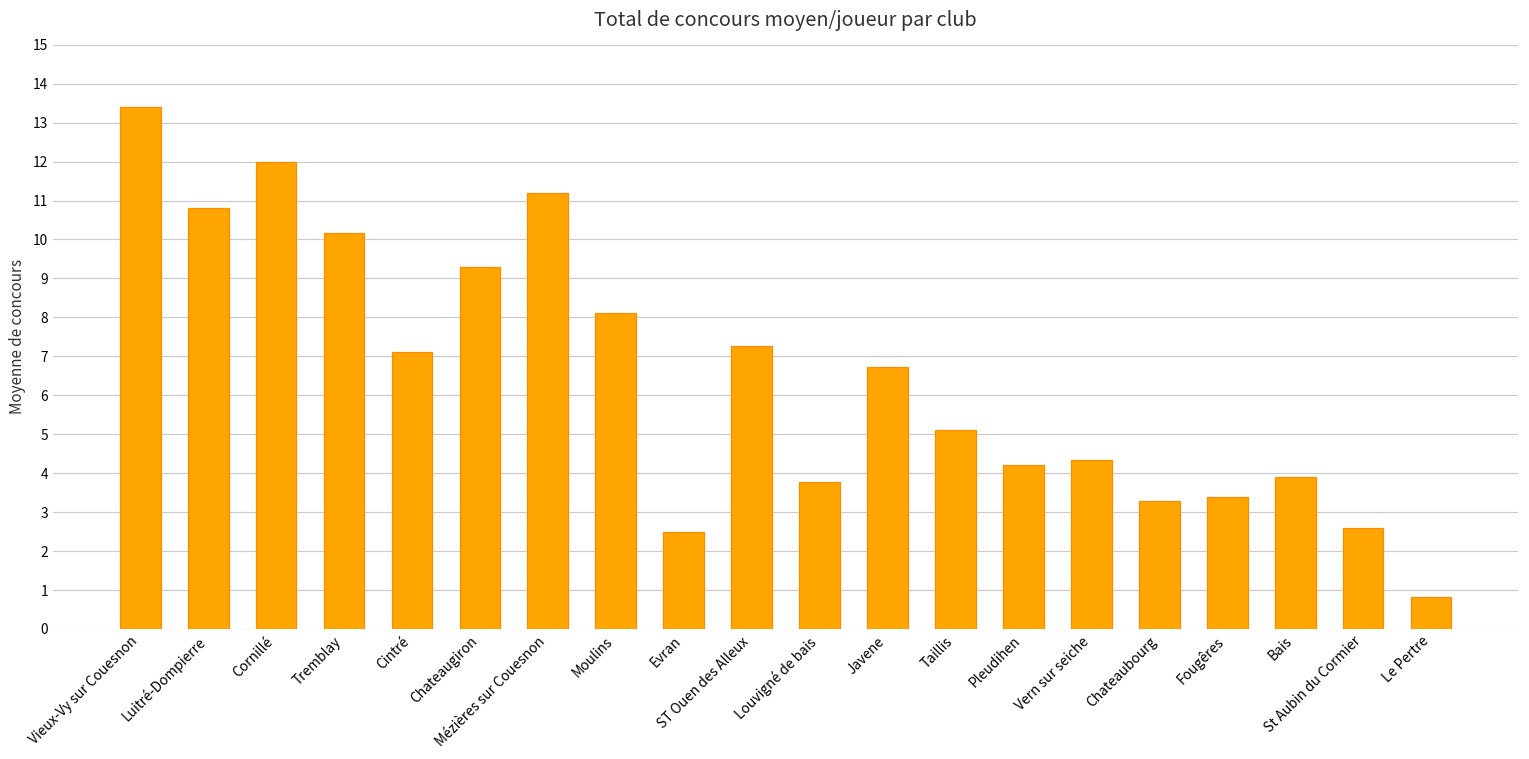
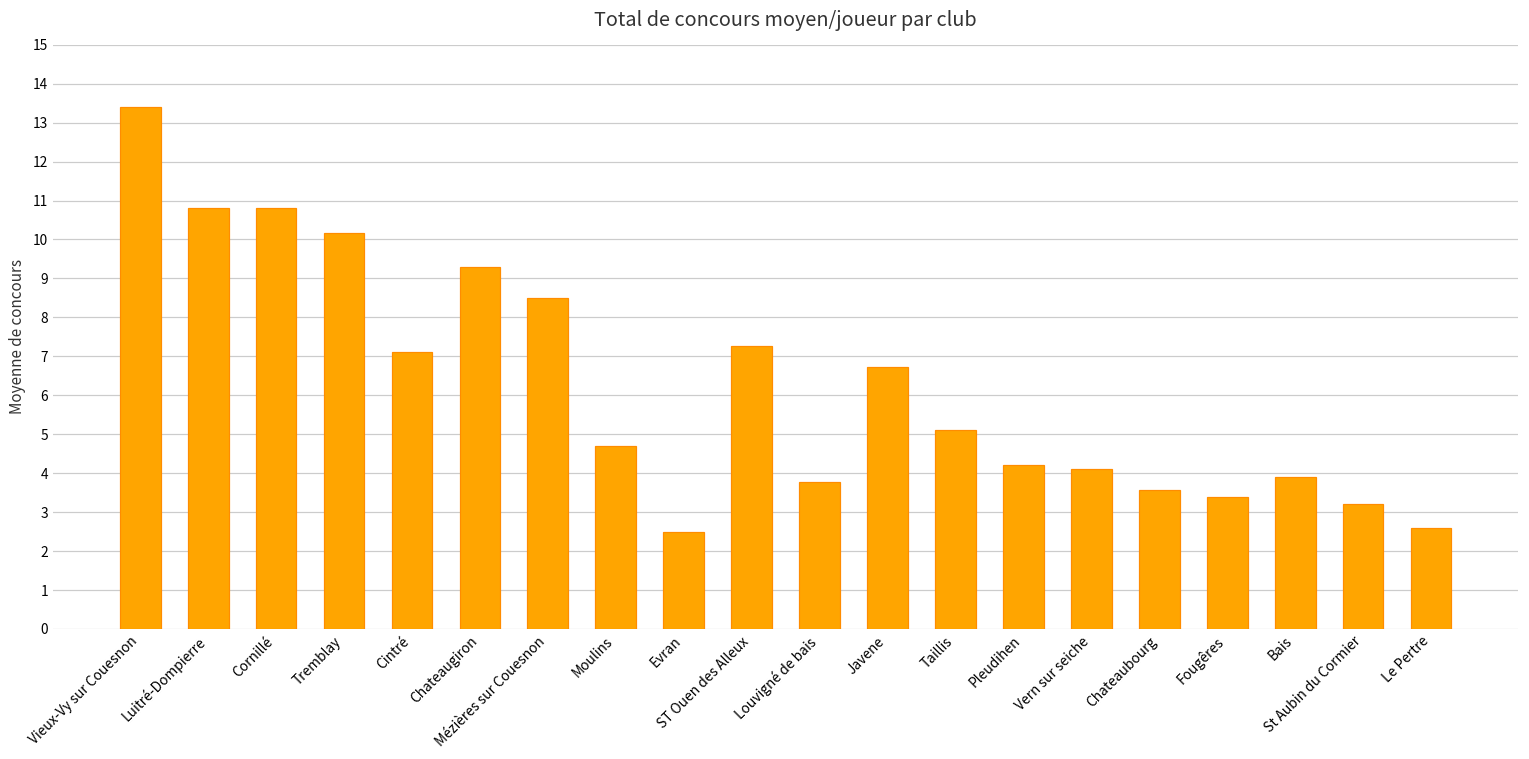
Cornillé: 12.0 -> 10.8
Mézières sur Couesnon: 11.2 -> 8.5
Moulins: 8.1 -> 4.7
Vern sur seiche: 4.3 -> 4.1
Chateaubourg: 3.3 -> 3.6
St Aubin du Cormier: 2.6 -> 3.2
Le Pertre: 0.8 -> 2.6
